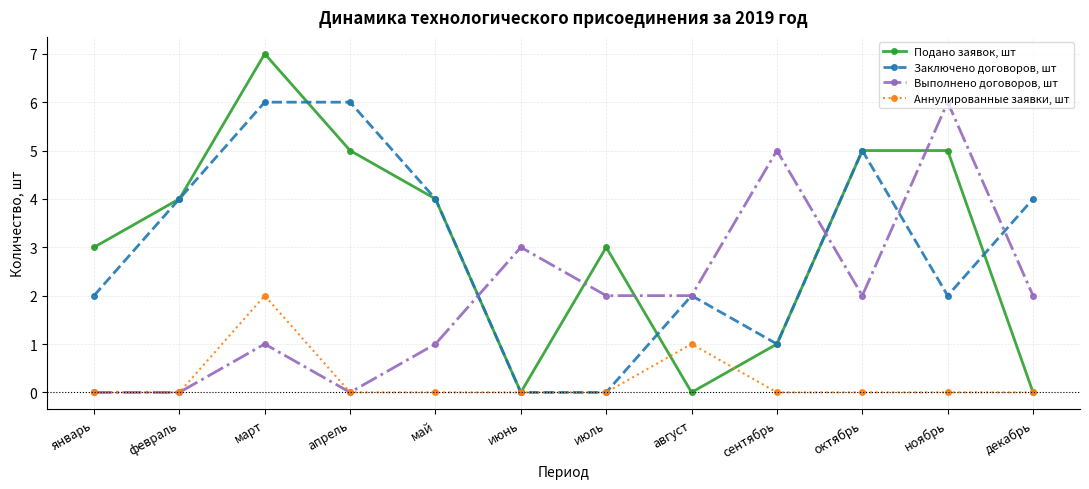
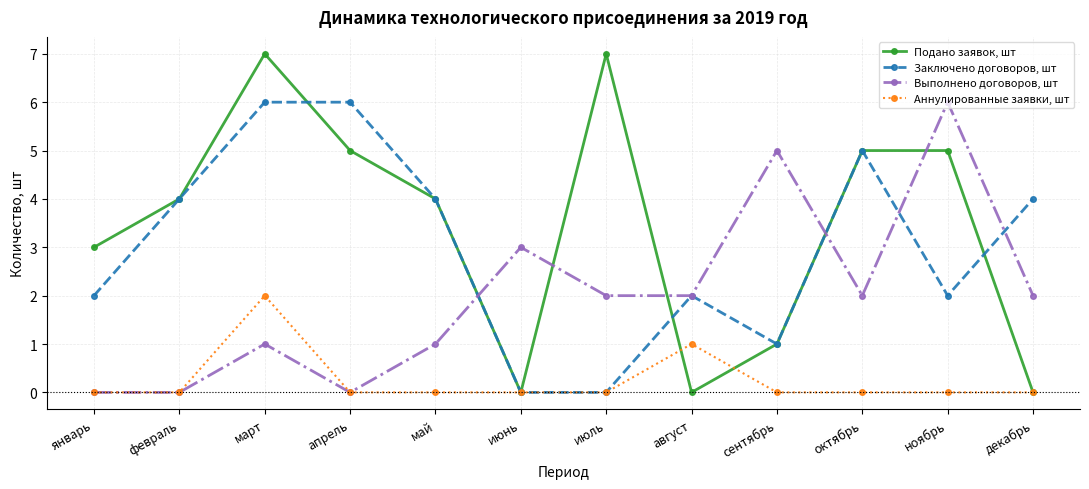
Подано заявок, шт, июль: 3 -> 7
